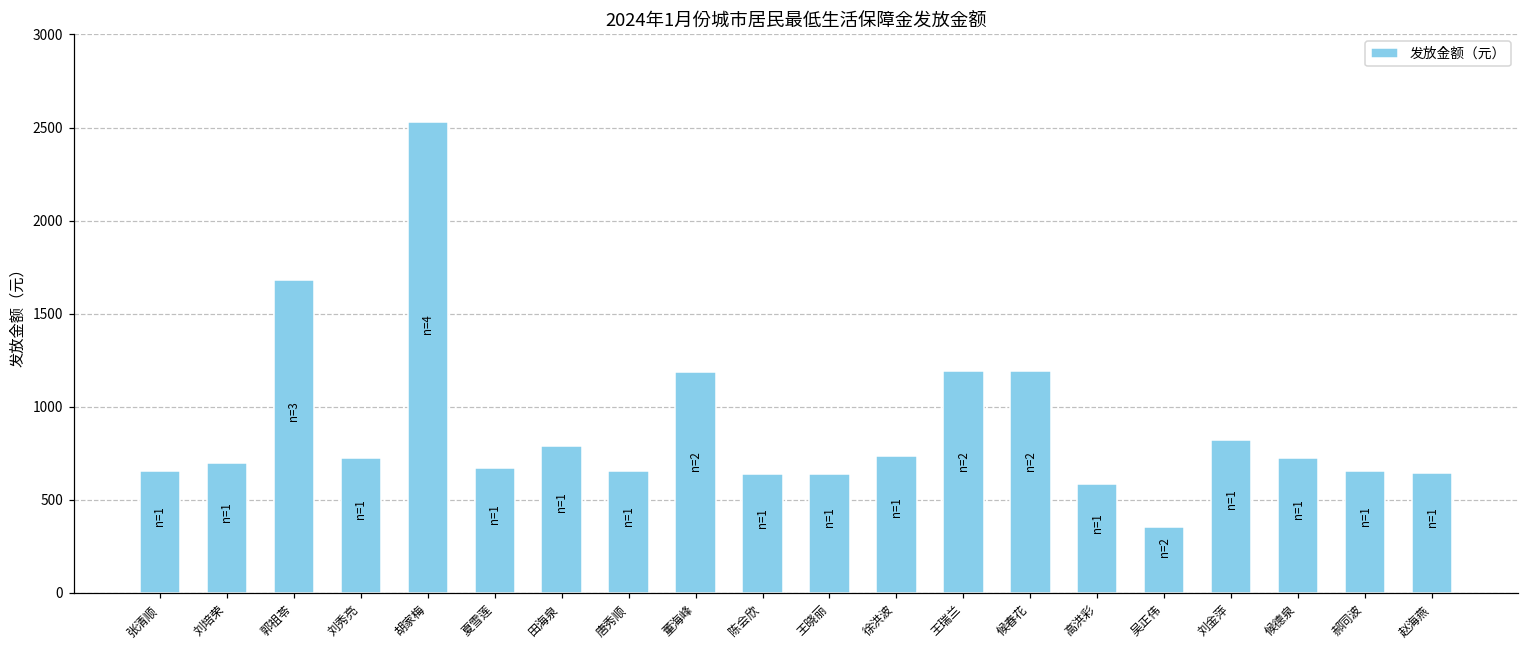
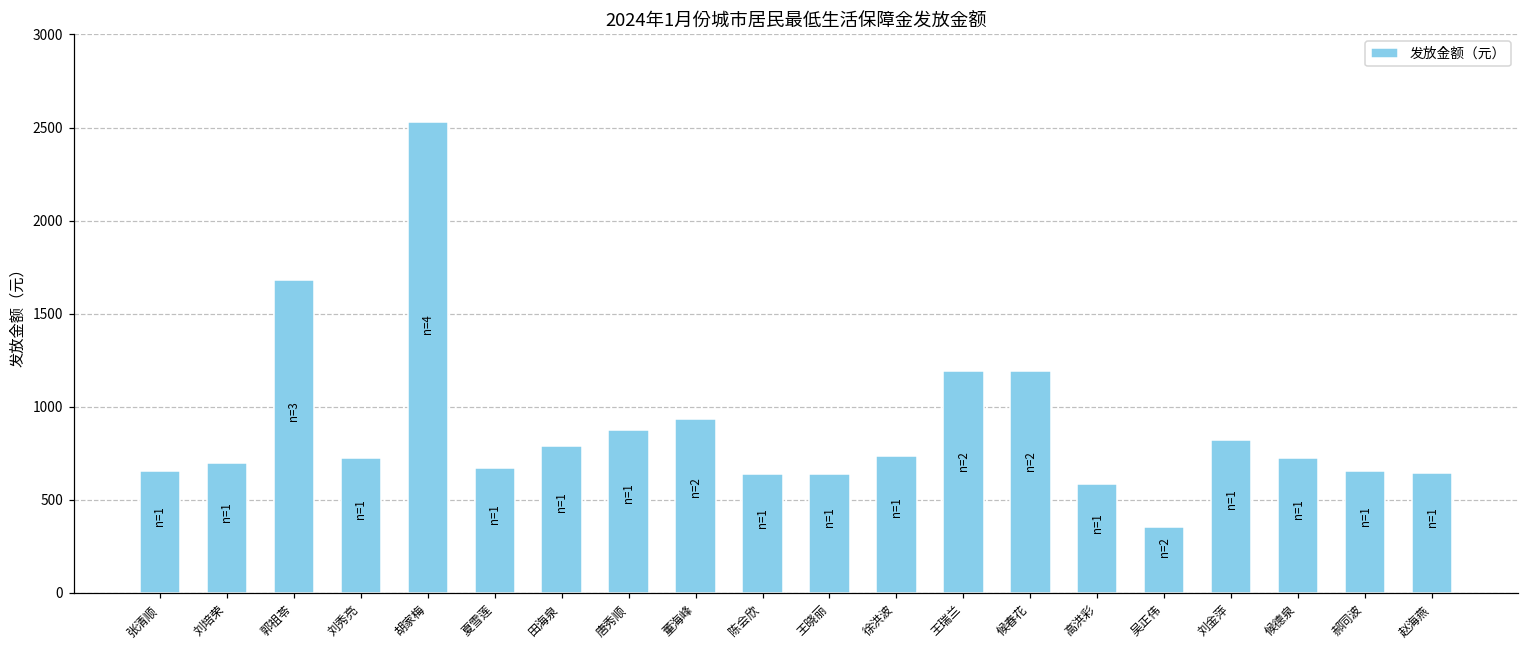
唐秀顺: 660 -> 870
董海峰: 1190 -> 930
